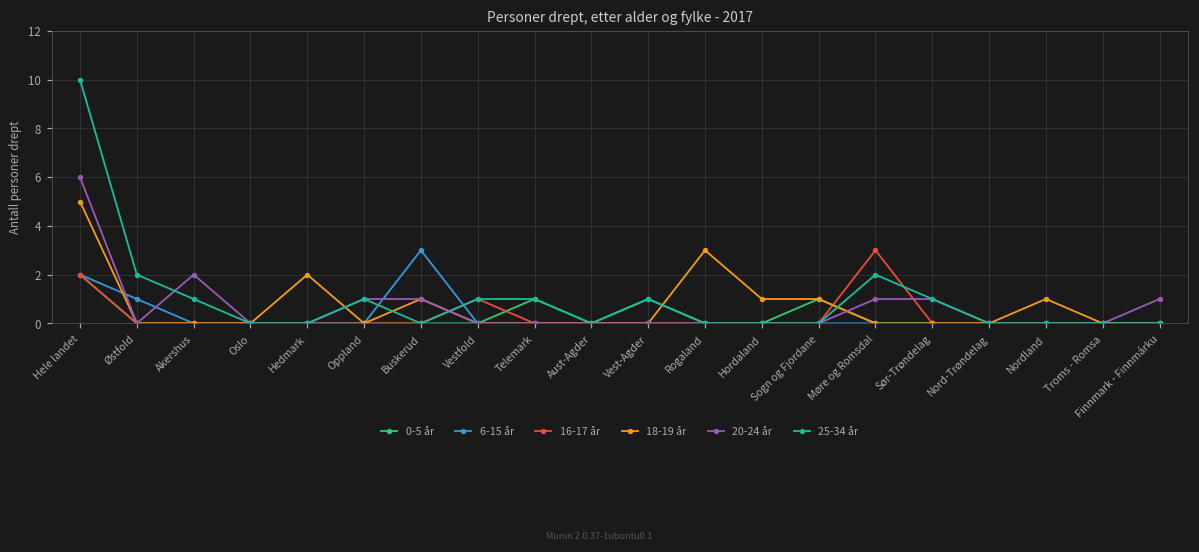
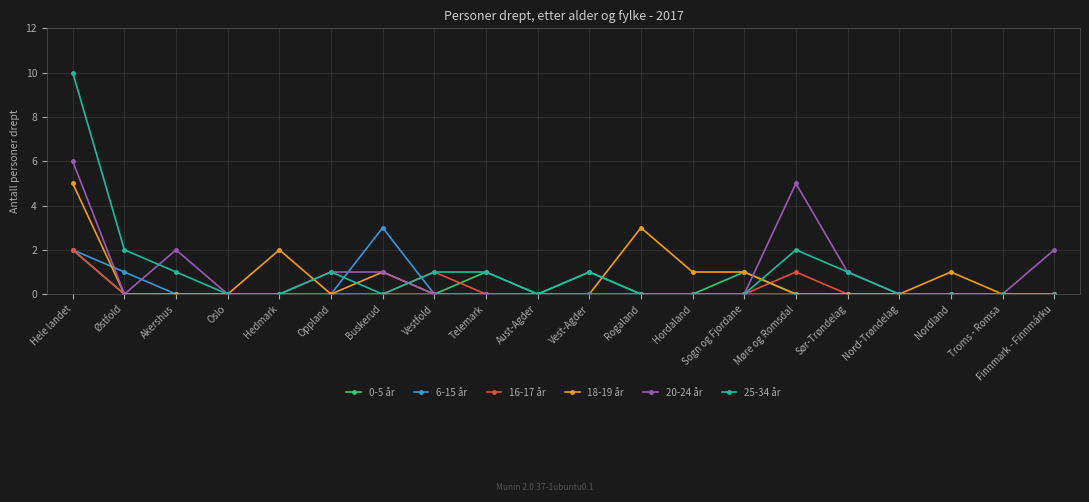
16-17 år, Møre og Romsdal: 3 -> 1
20-24 år, Møre og Romsdal: 1 -> 5
20-24 år, Finnmark - Finnmárku: 1 -> 2
